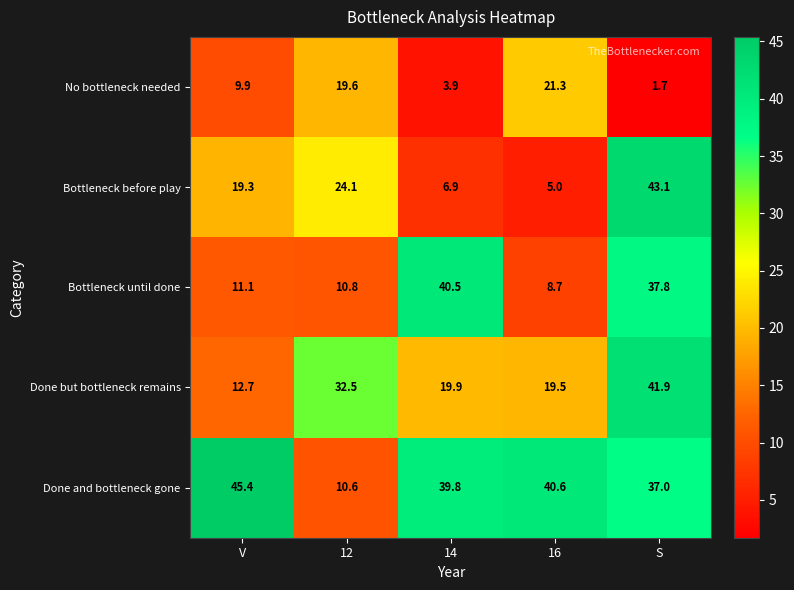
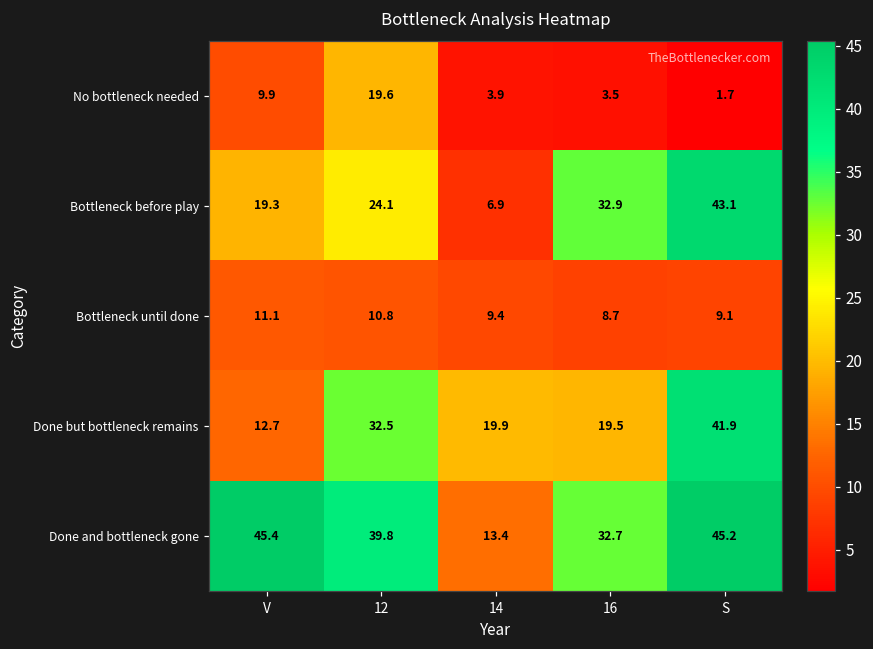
No bottleneck needed, 16: 21.3 -> 3.5
Bottleneck before play, 16: 5.0 -> 32.9
Bottleneck until done, 14: 40.5 -> 9.4
Bottleneck until done, S: 37.8 -> 9.1
Done and bottleneck gone, 12: 10.6 -> 39.8
Done and bottleneck gone, 14: 39.8 -> 13.4
Done and bottleneck gone, 16: 40.6 -> 32.7
Done and bottleneck gone, S: 37.0 -> 45.2
